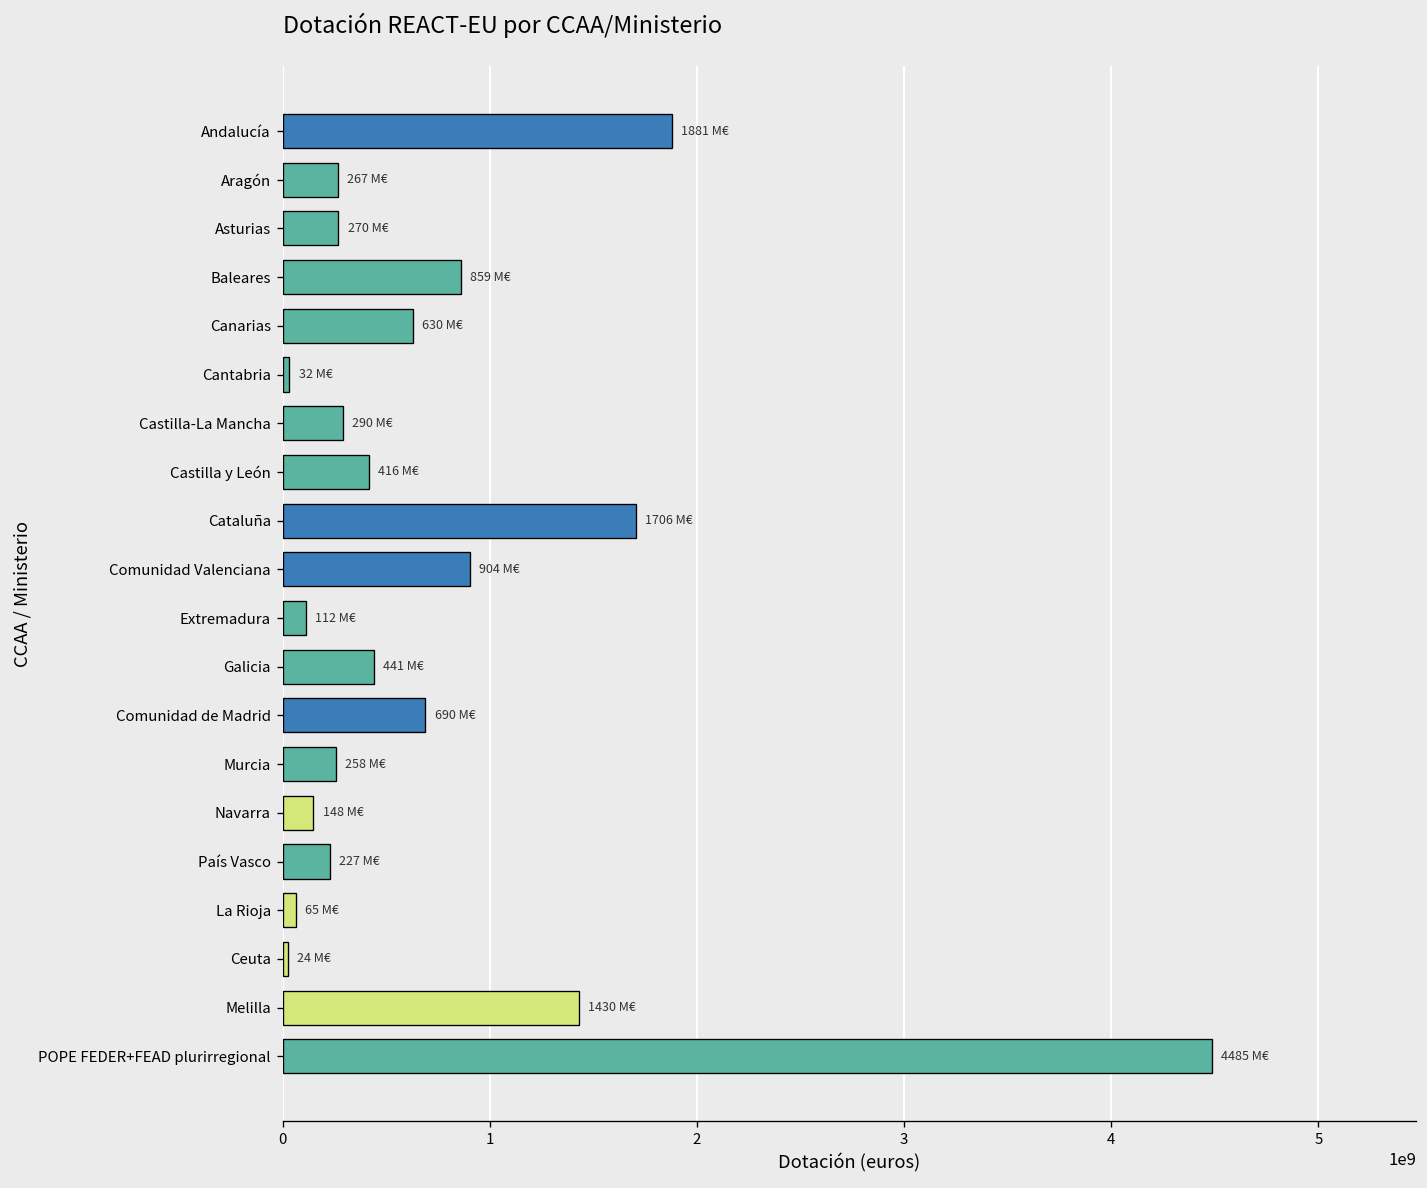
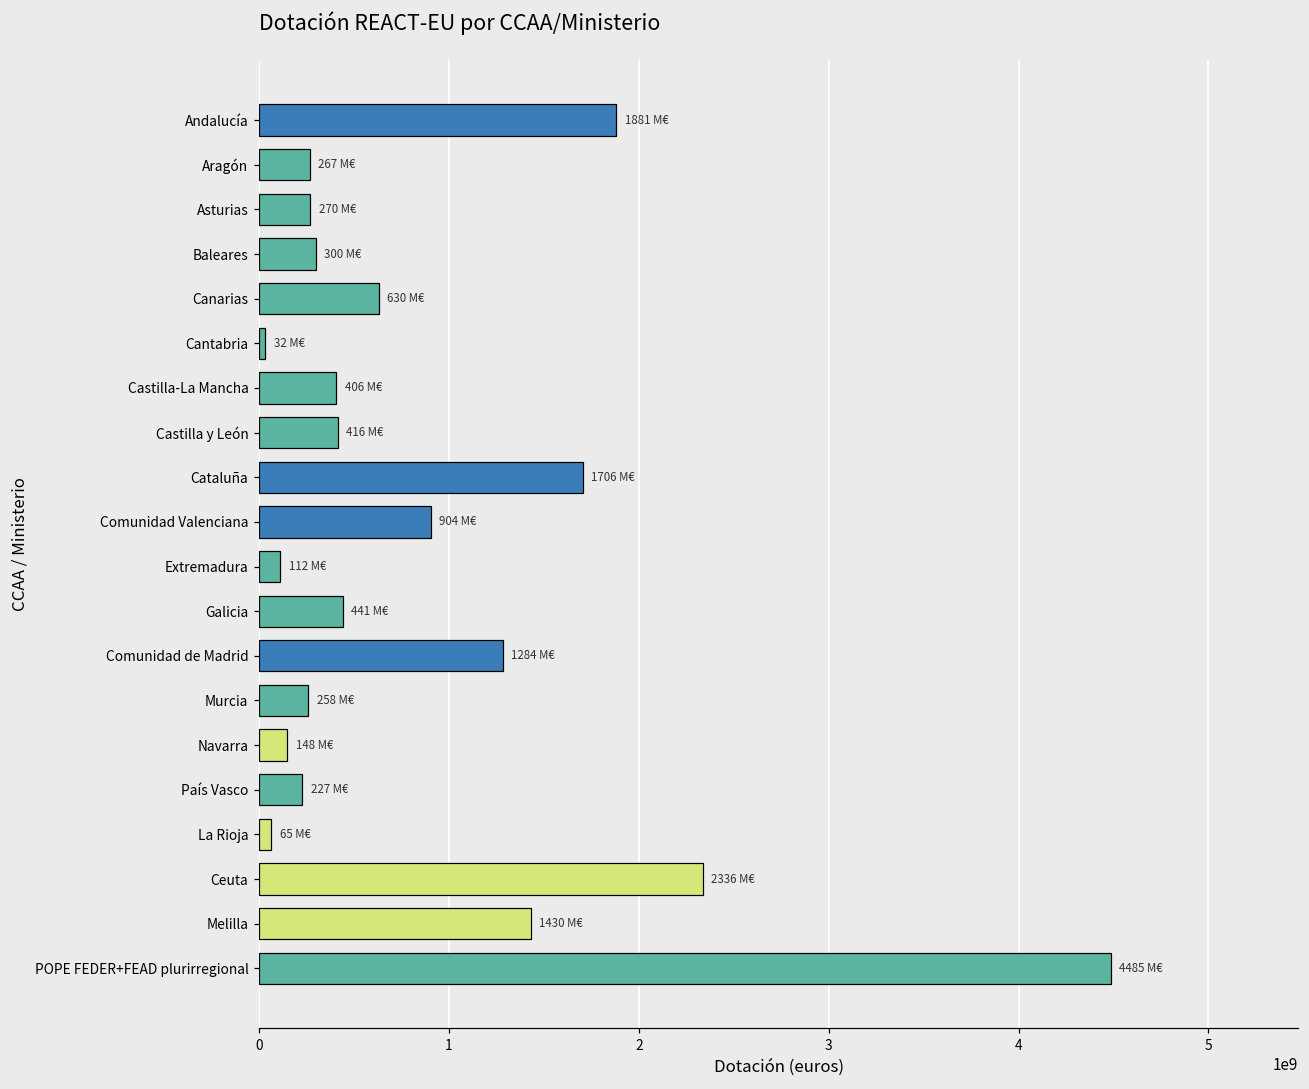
Baleares: 859 -> 300
Castilla-La Mancha: 290 -> 406
Comunidad de Madrid: 690 -> 1284
Ceuta: 24 -> 2336
